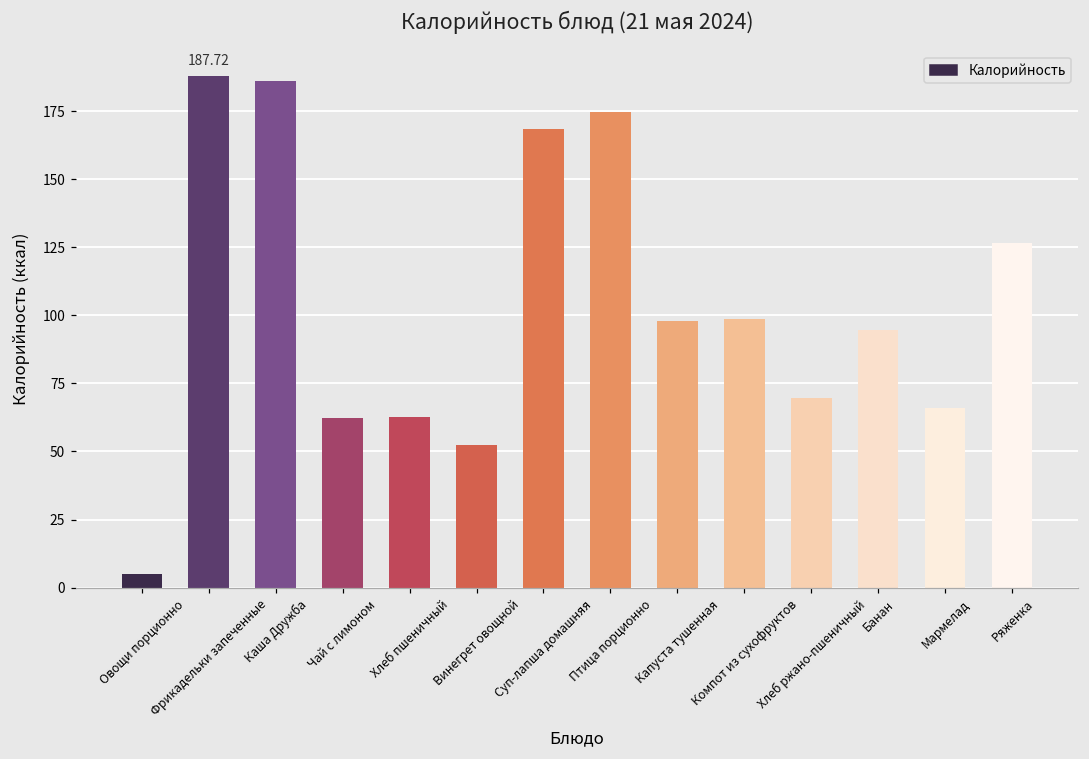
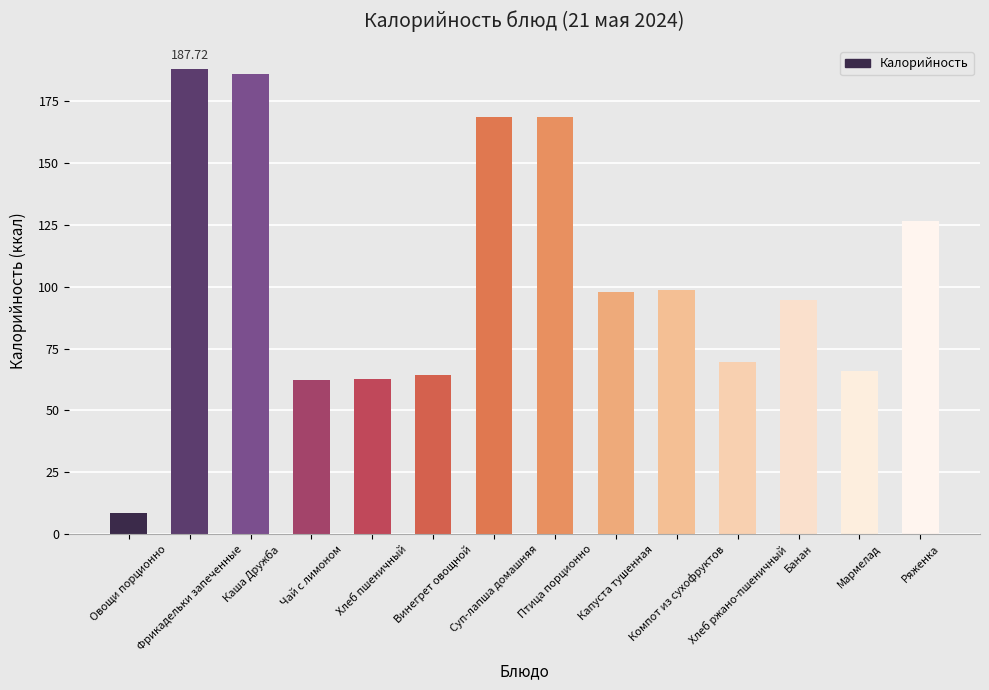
Овощи порционно: 5 -> 9
Винегрет овощной: 52 -> 64
Птица порционно: 175 -> 168
